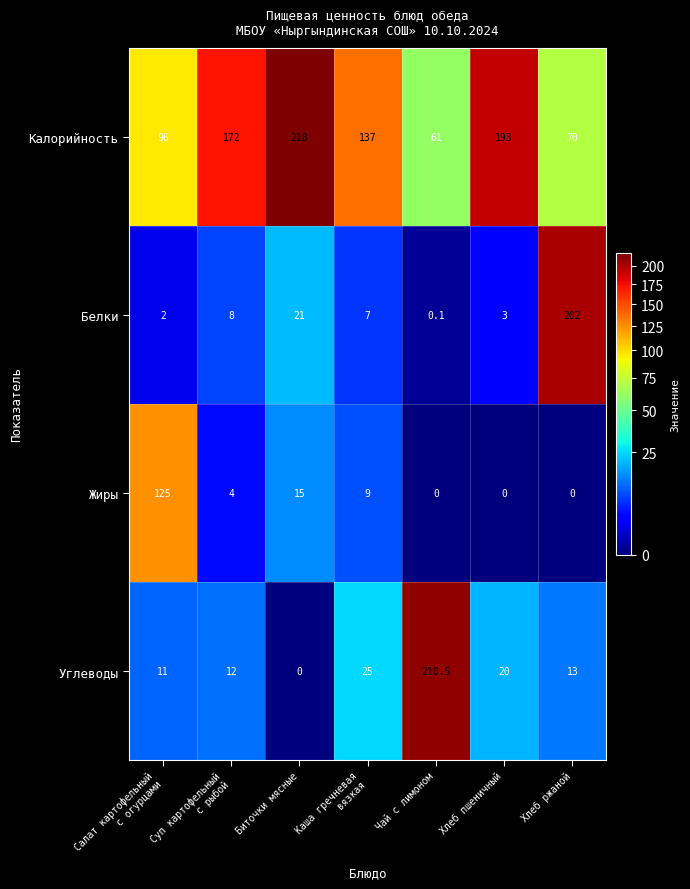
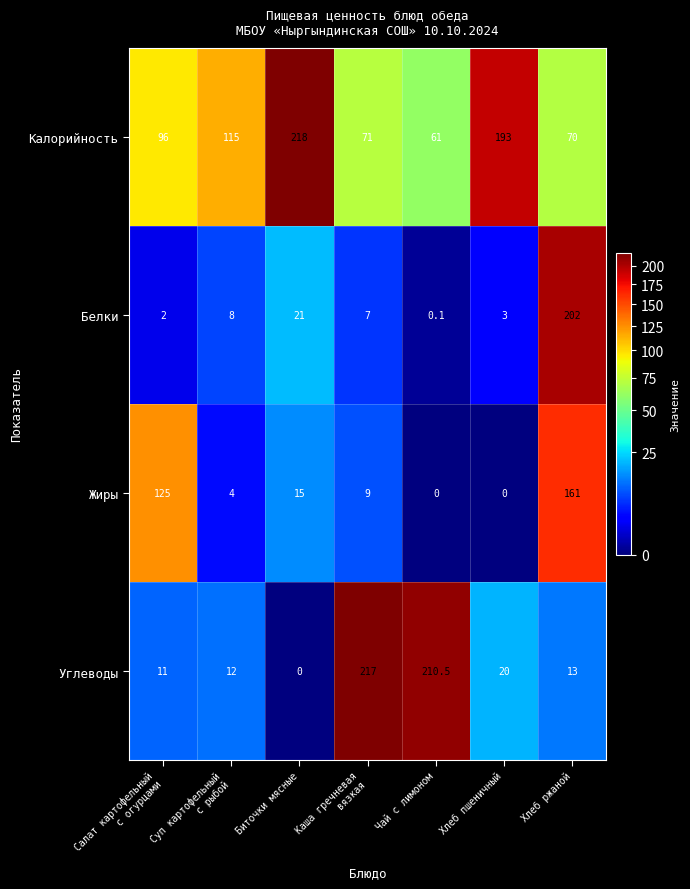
Калорийность, Суп картофельный с рыбой: 172 -> 115
Калорийность, Каша гречневая вязкая: 137 -> 71
Жиры, Хлеб ржаной: 0 -> 161
Углеводы, Каша гречневая вязкая: 25 -> 217
